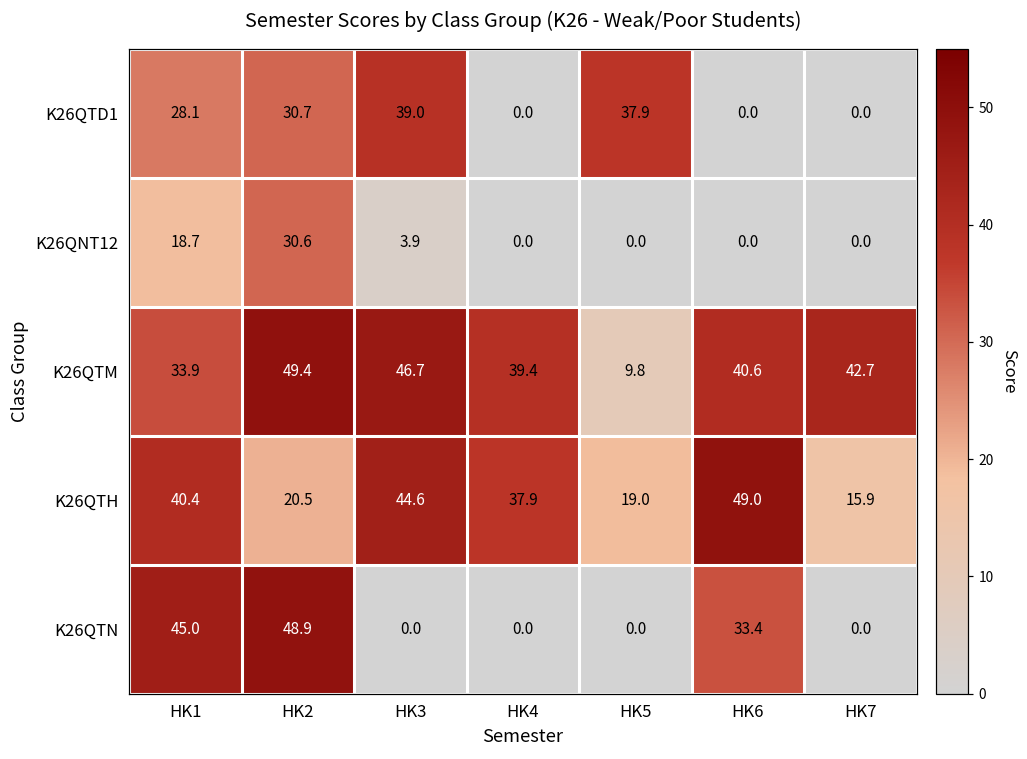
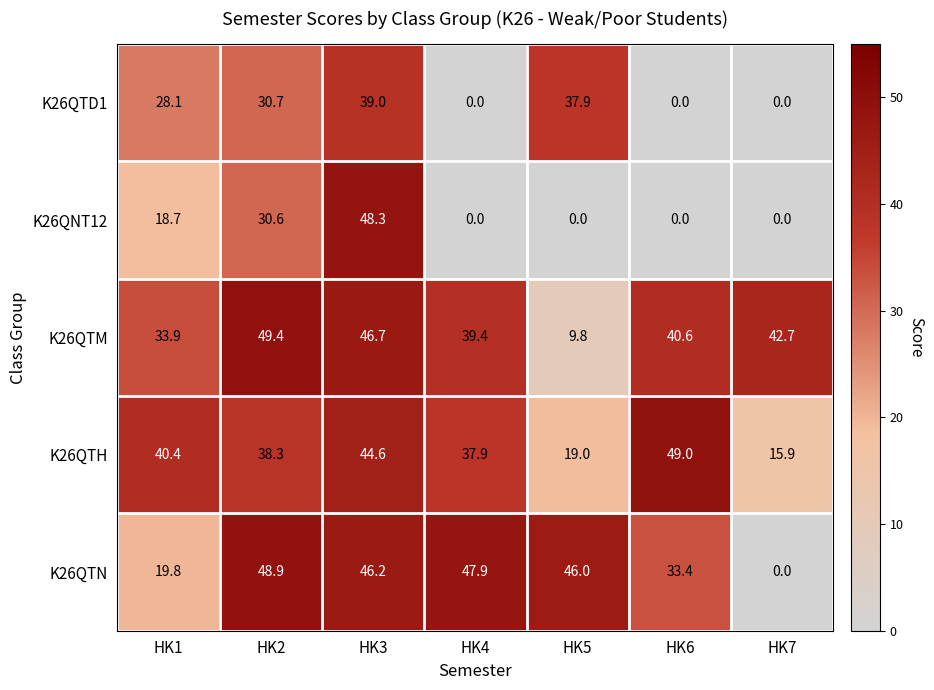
K26QNT12, HK3: 3.9 -> 48.3
K26QTH, HK2: 20.5 -> 38.3
K26QTN, HK1: 45.0 -> 19.8
K26QTN, HK3: 0.0 -> 46.2
K26QTN, HK4: 0.0 -> 47.9
K26QTN, HK5: 0.0 -> 46.0
